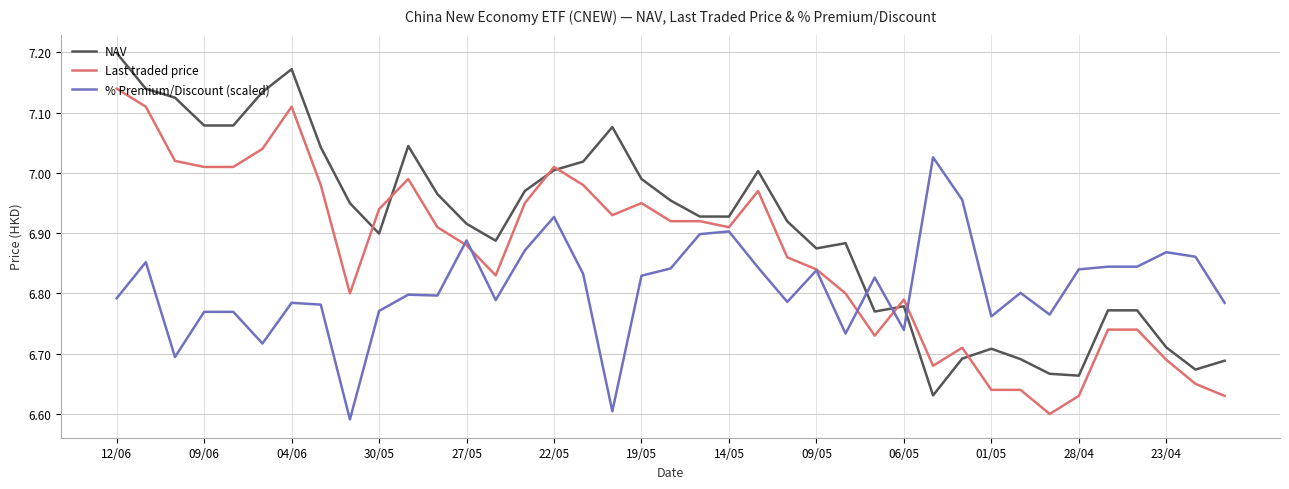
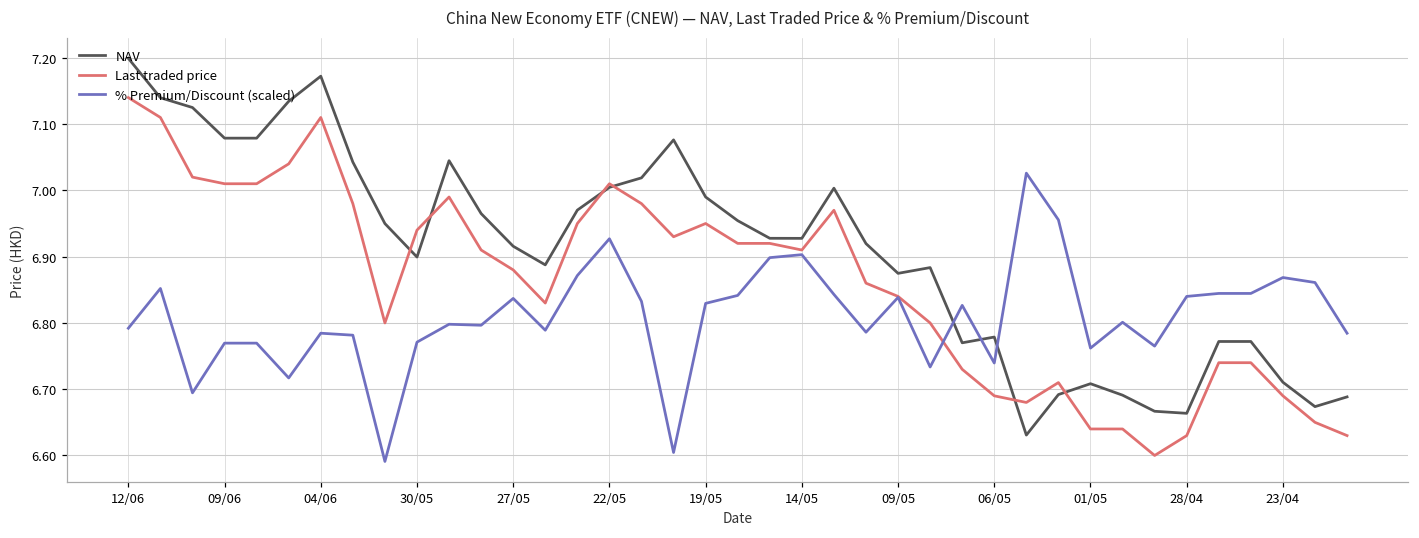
% Premium/Discount (scaled), 27/05: 6.89 -> 6.84
Last traded price, 06/05: 6.79 -> 6.69
